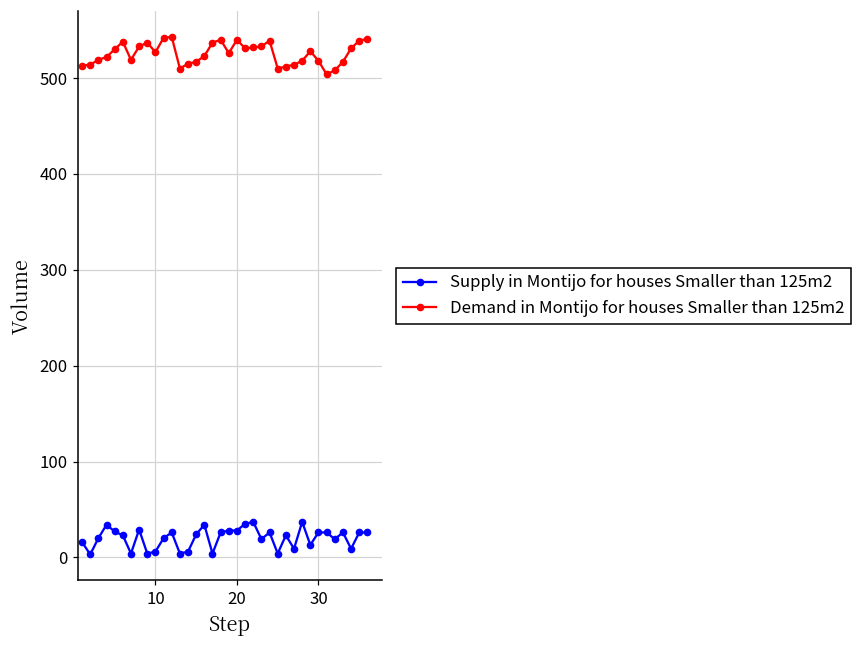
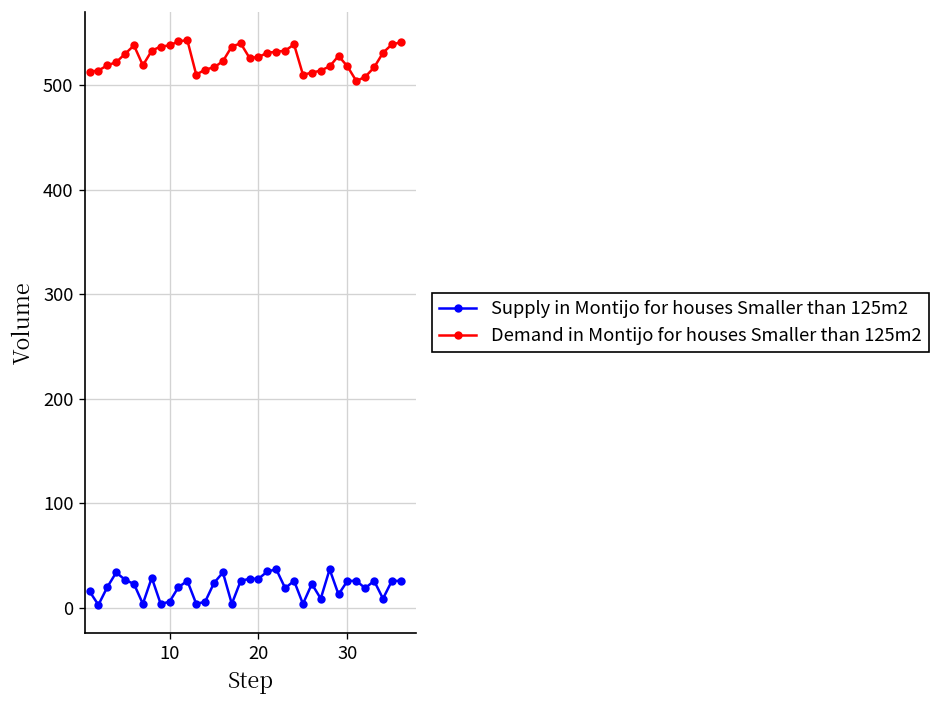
Demand in Montijo for houses Smaller than 125m2, 10: 530 -> 540
Demand in Montijo for houses Smaller than 125m2, 20: 540 -> 530
